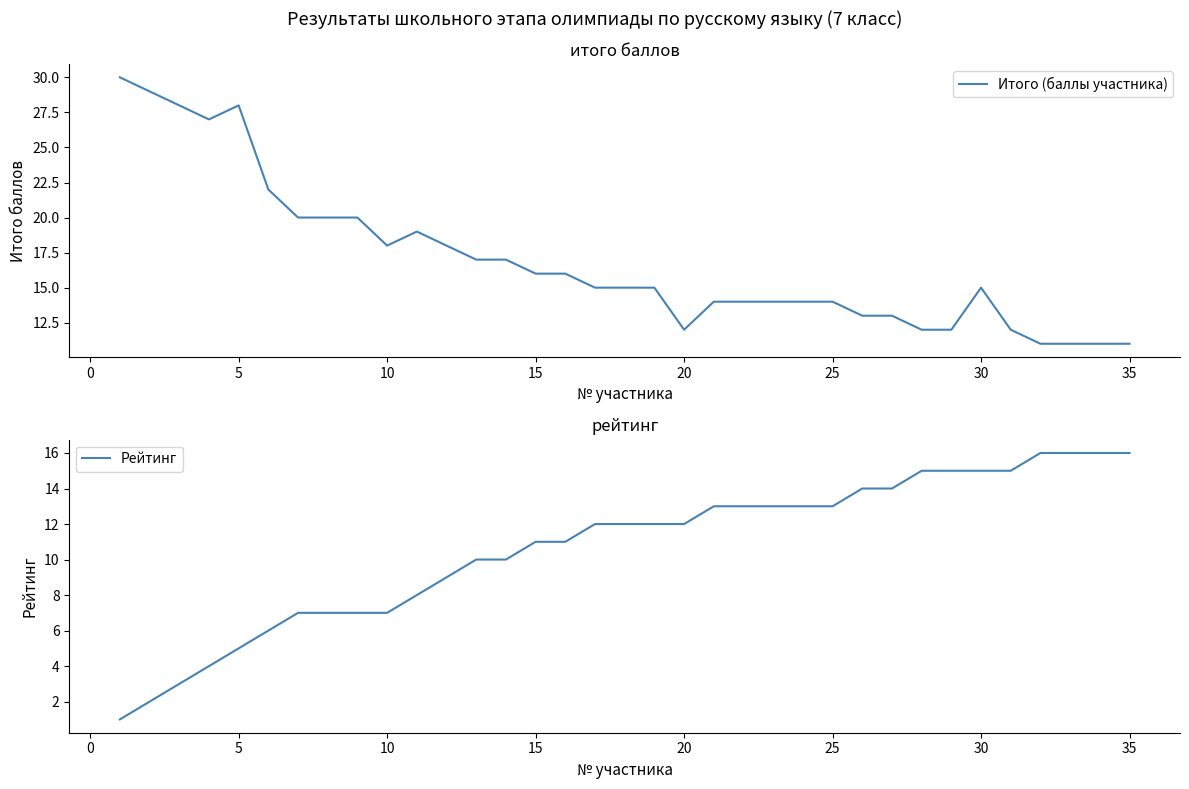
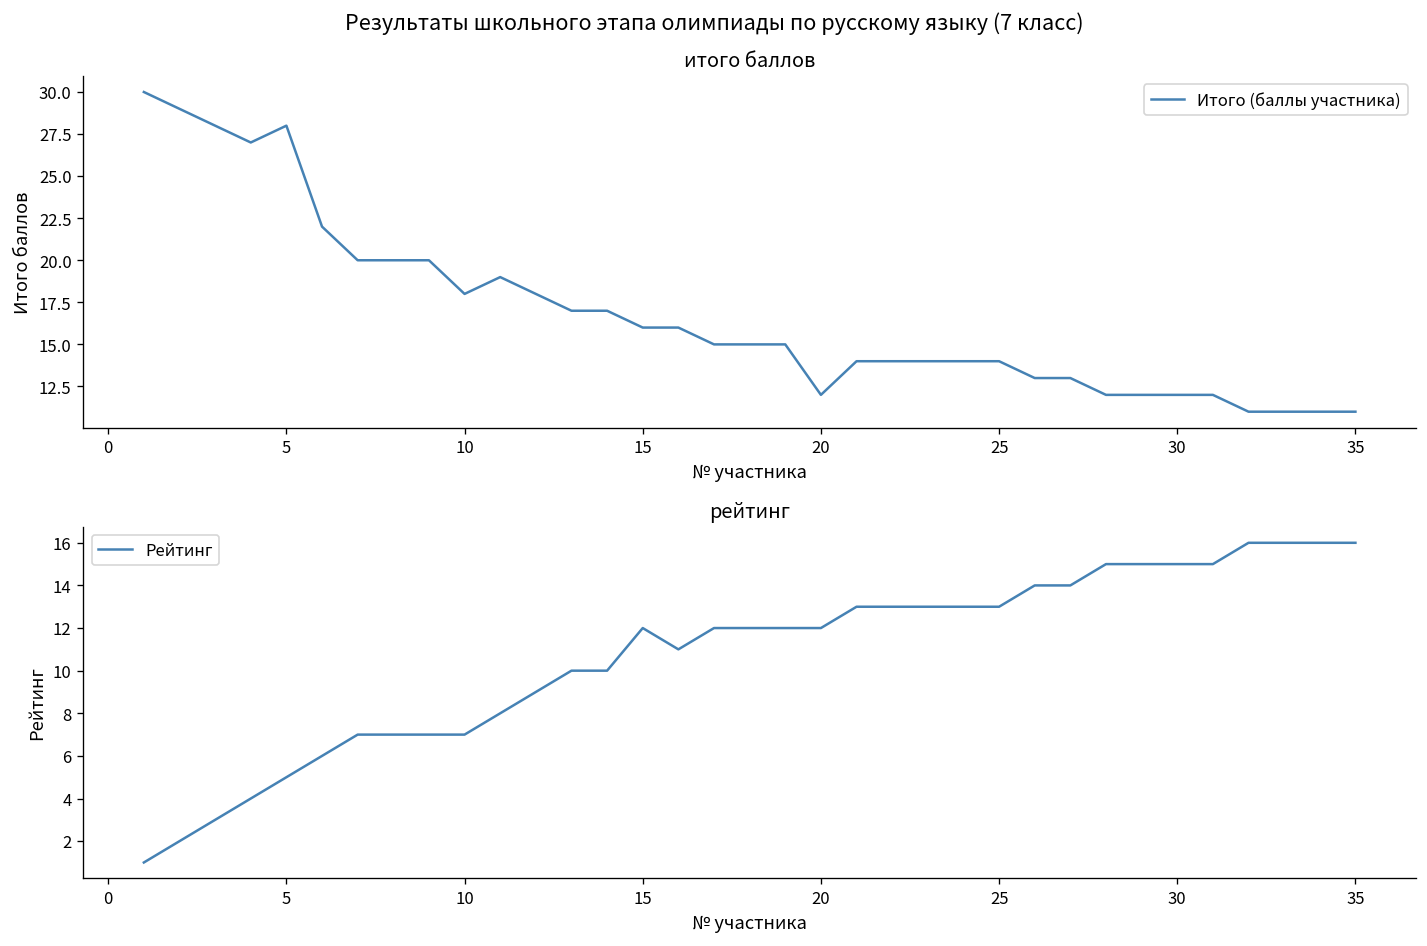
итого баллов, 30: 15 -> 12
рейтинг, 15: 11 -> 12
